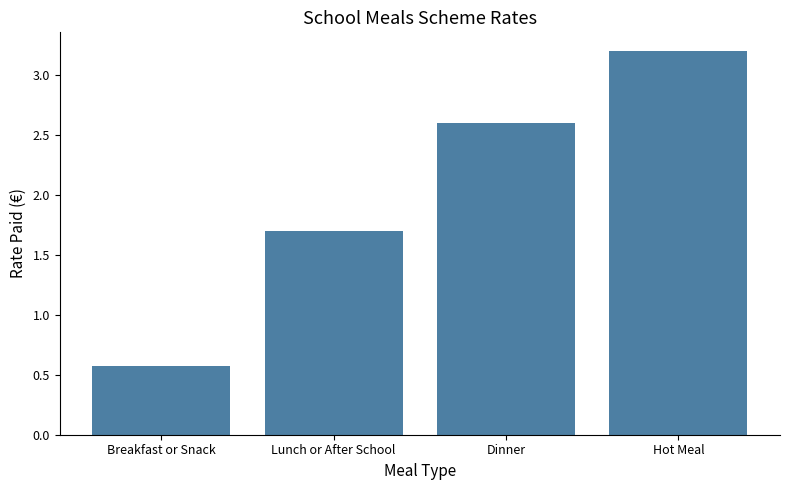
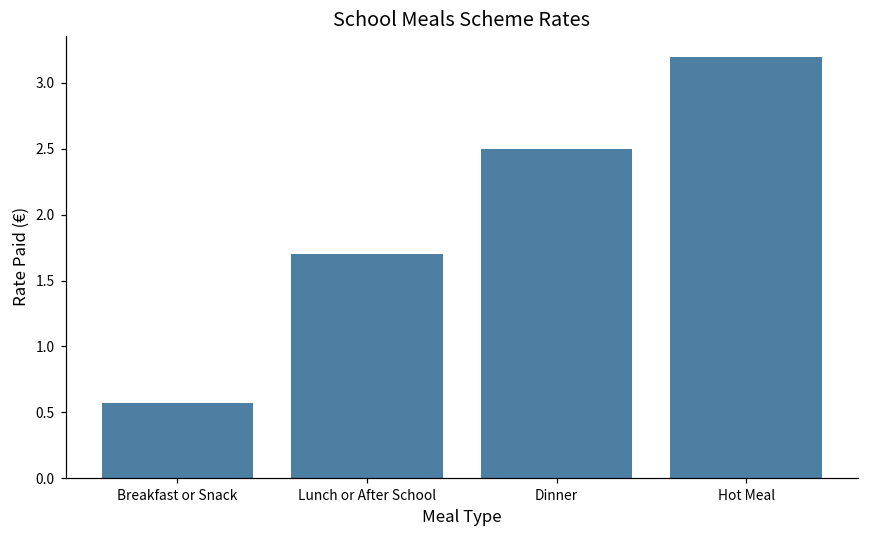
Dinner: 2.6 -> 2.5
